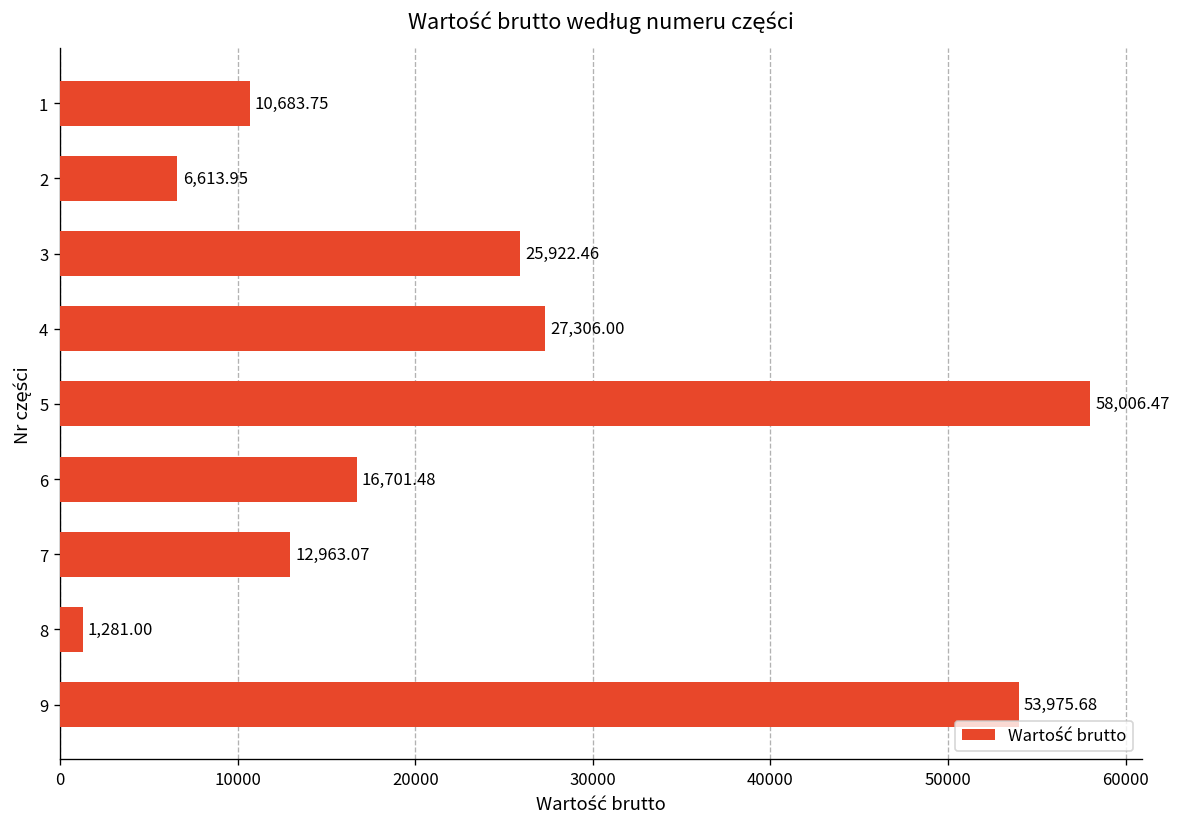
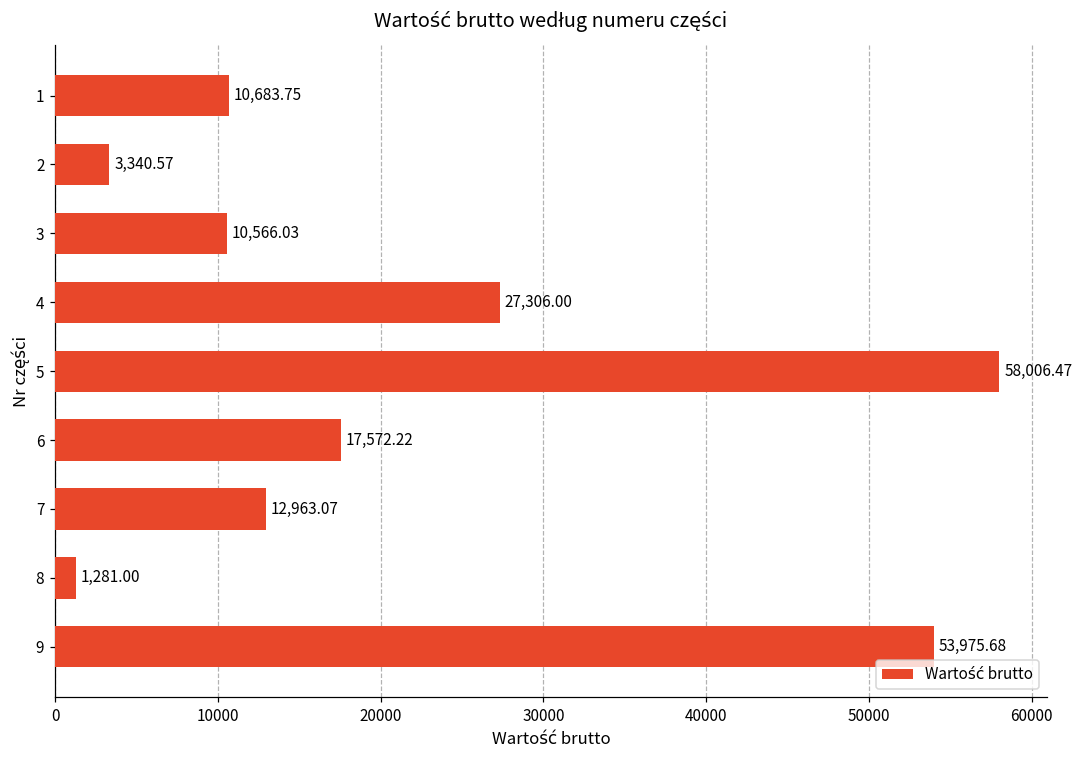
2: 6,613.95 -> 3,340.57
3: 25,922.46 -> 10,566.03
6: 16,701.48 -> 17,572.22
